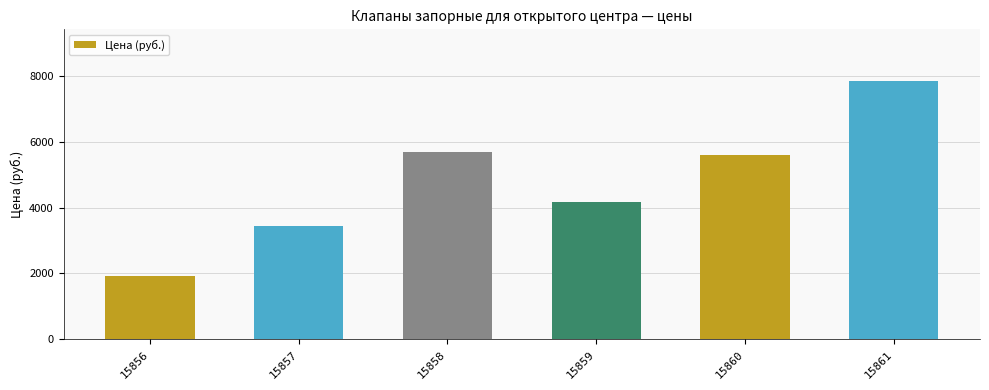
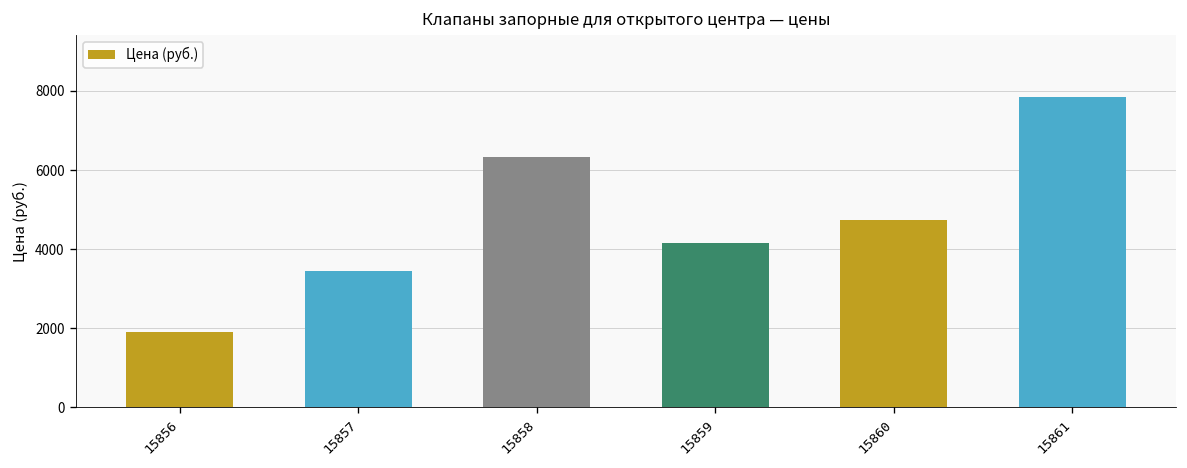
15858: 5700 -> 6300
15860: 5600 -> 4700
